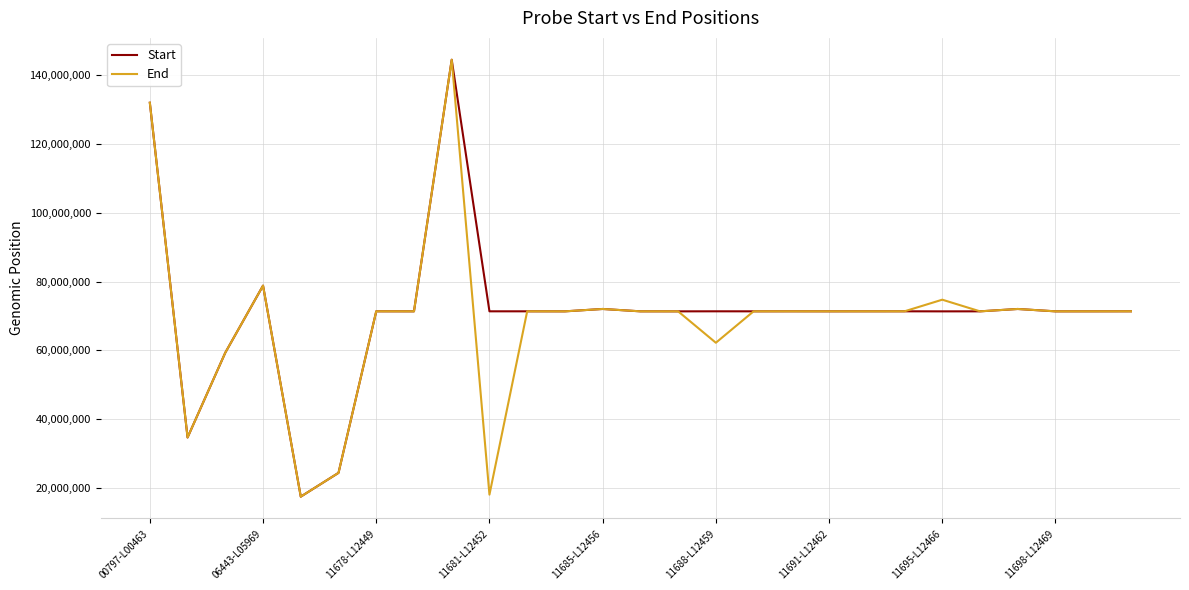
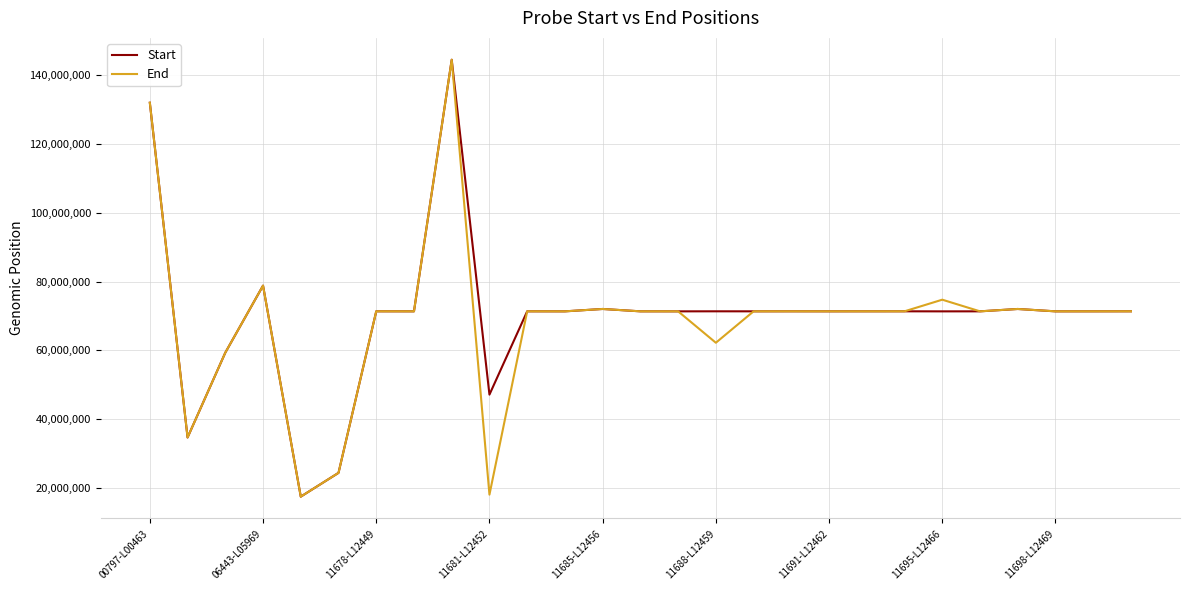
Start, 11681-L12452: 71,000,000 -> 47,000,000
